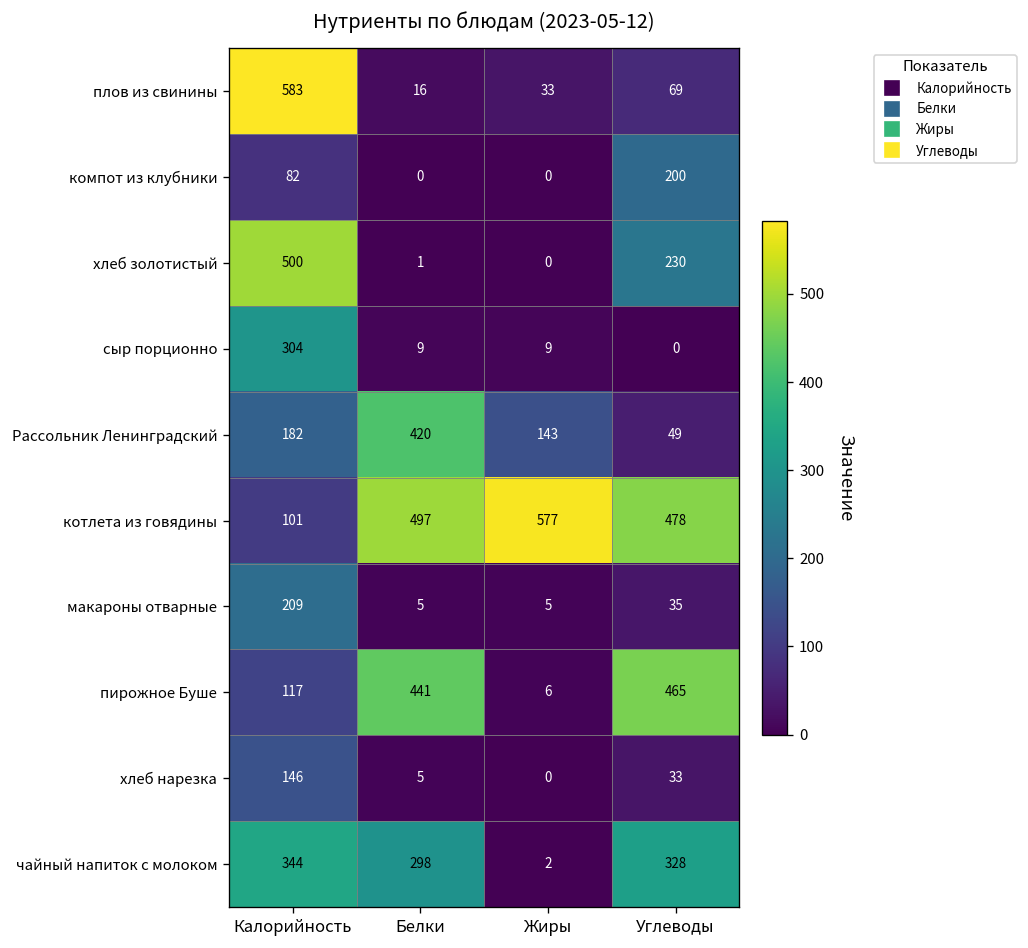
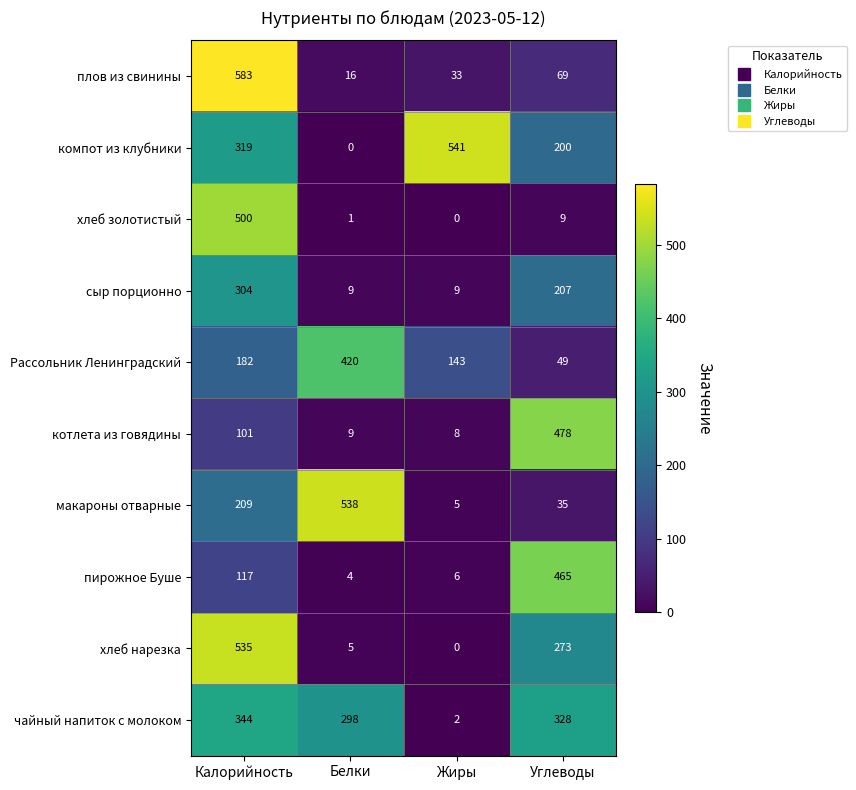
компот из клубники, Калорийность: 82 -> 319
компот из клубники, Жиры: 0 -> 541
хлеб золотистый, Углеводы: 230 -> 9
сыр порционно, Углеводы: 0 -> 207
котлета из говядины, Белки: 497 -> 9
котлета из говядины, Жиры: 577 -> 8
макароны отварные, Белки: 5 -> 538
пирожное Буше, Белки: 441 -> 4
хлеб нарезка, Калорийность: 146 -> 535
хлеб нарезка, Углеводы: 33 -> 273
